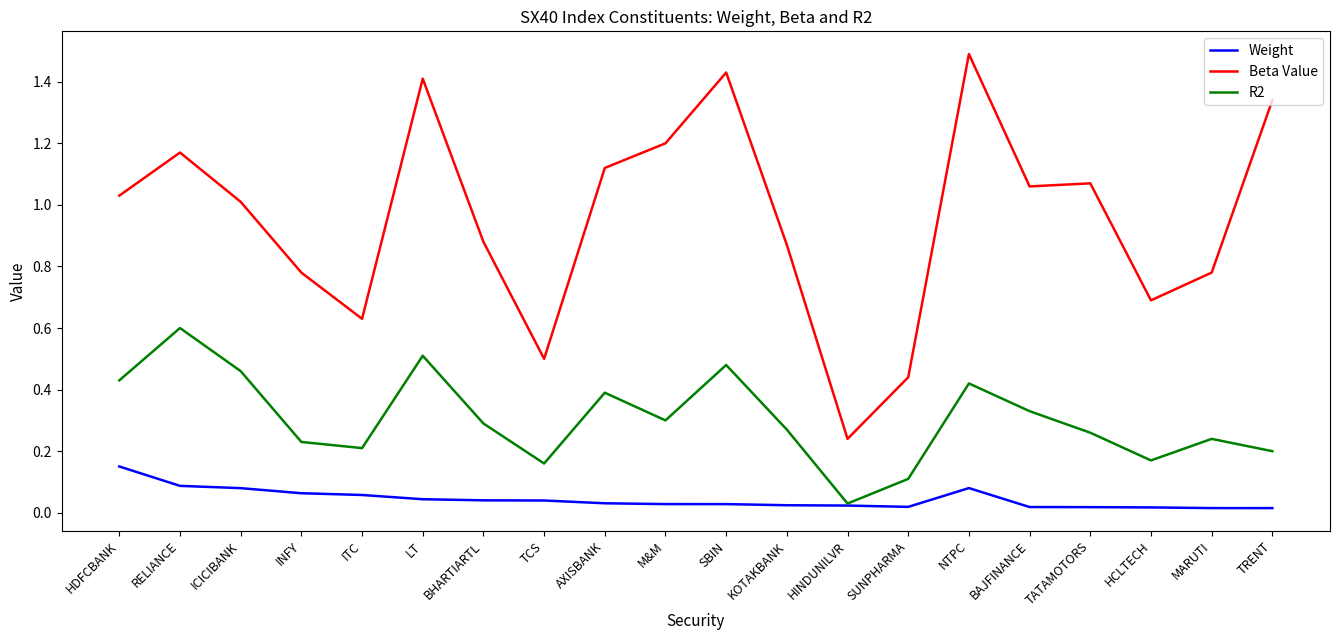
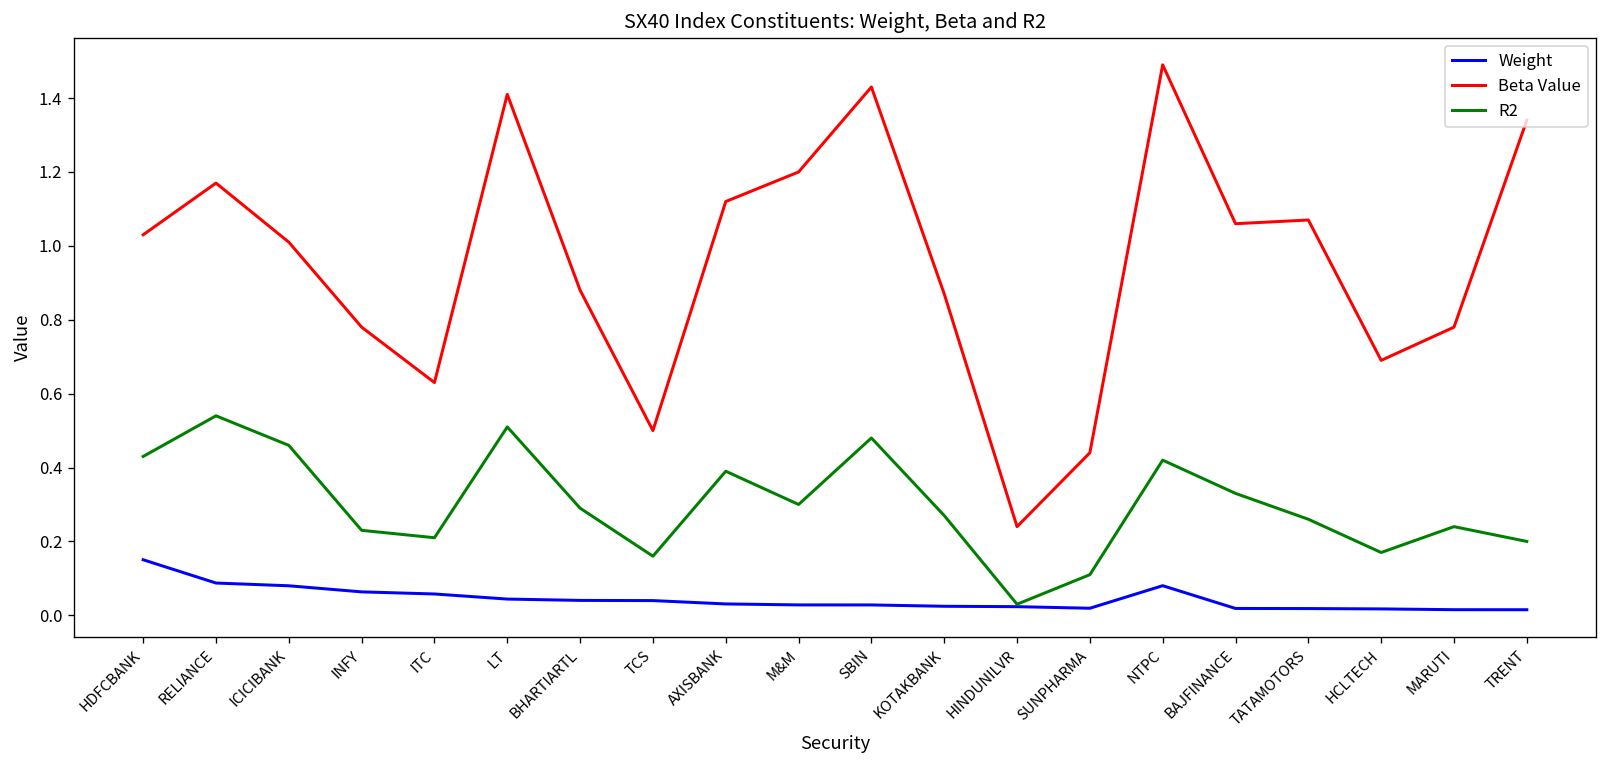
R2, RELIANCE: 0.60 -> 0.54
